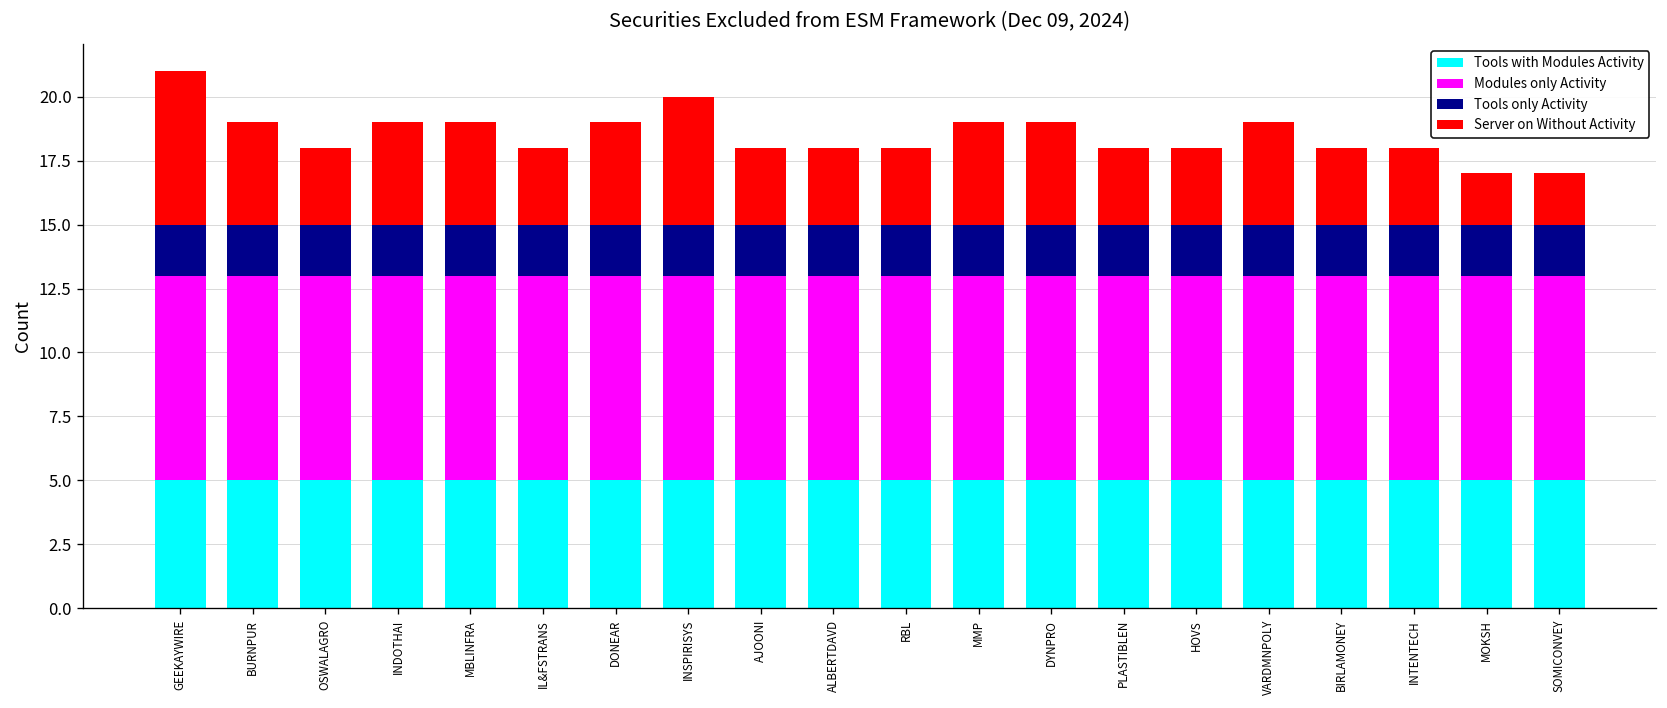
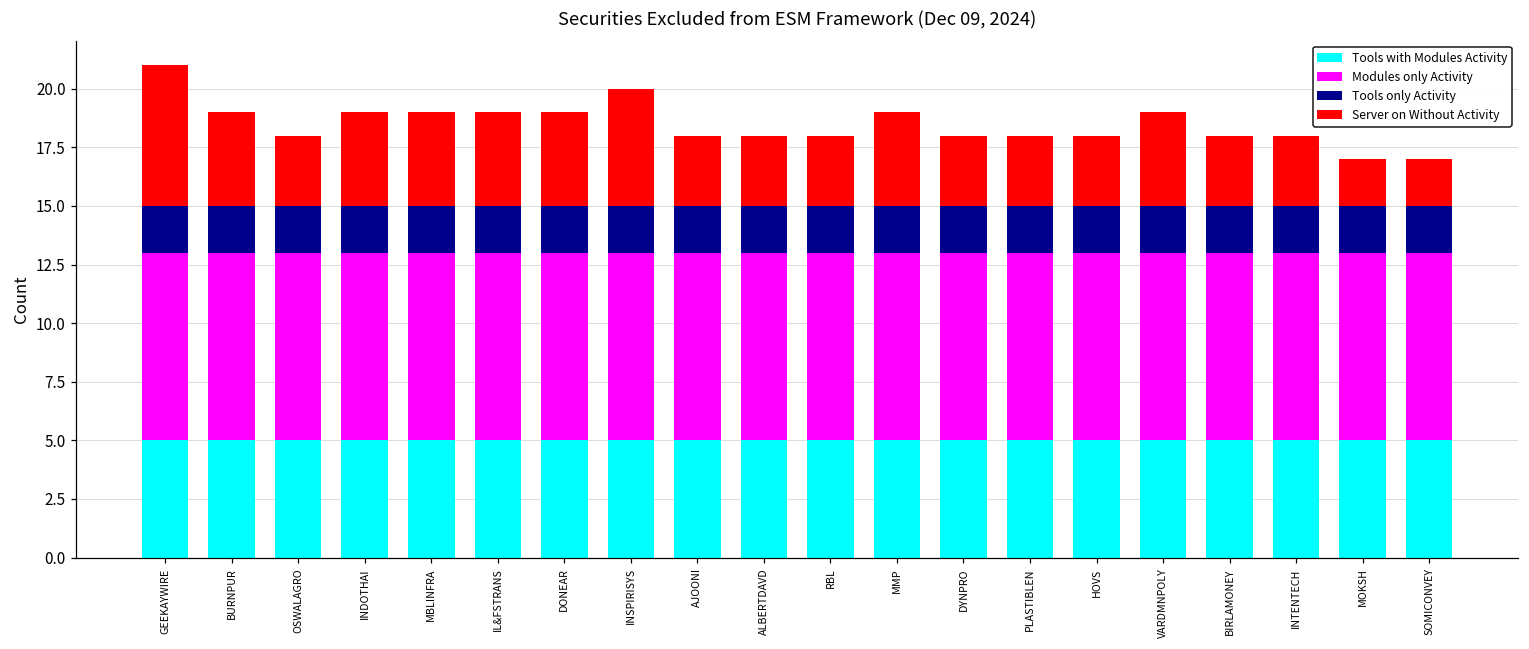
Server on Without Activity, IL&FSTRANS: 3 -> 4
Server on Without Activity, DYNPRO: 4 -> 3
